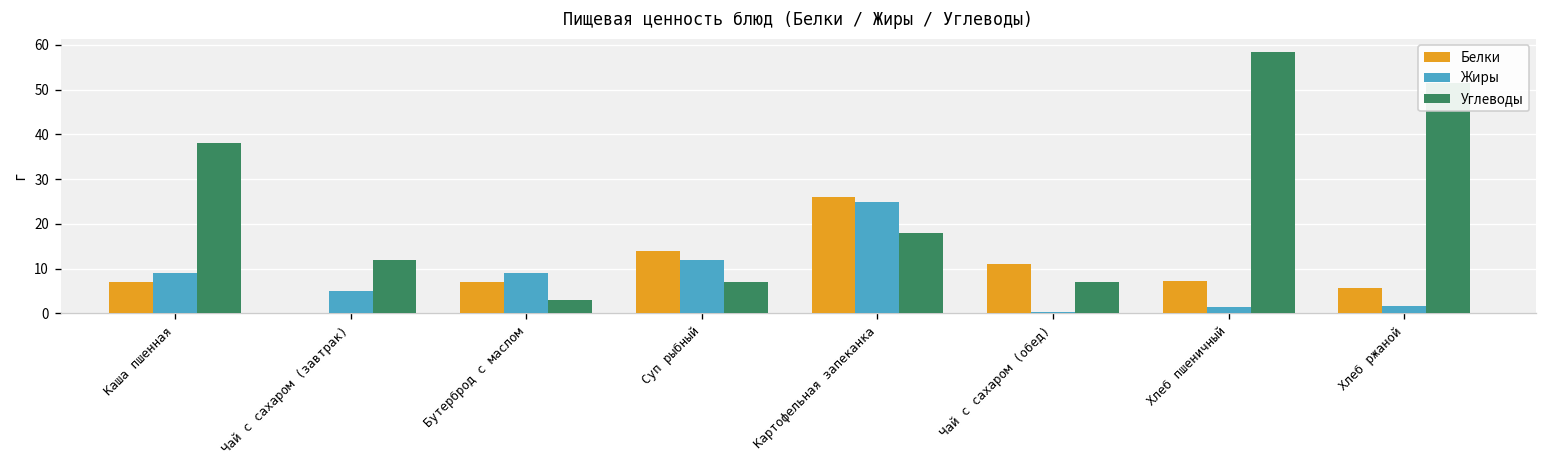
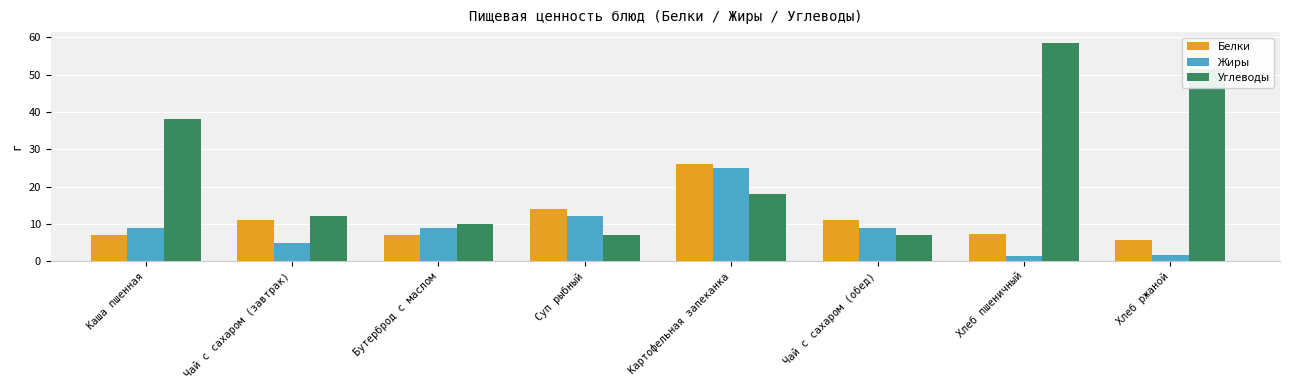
Белки, Чай с сахаром (завтрак): 0 -> 11
Углеводы, Бутерброд с маслом: 3 -> 10
Жиры, Чай с сахаром (обед): 0 -> 9
